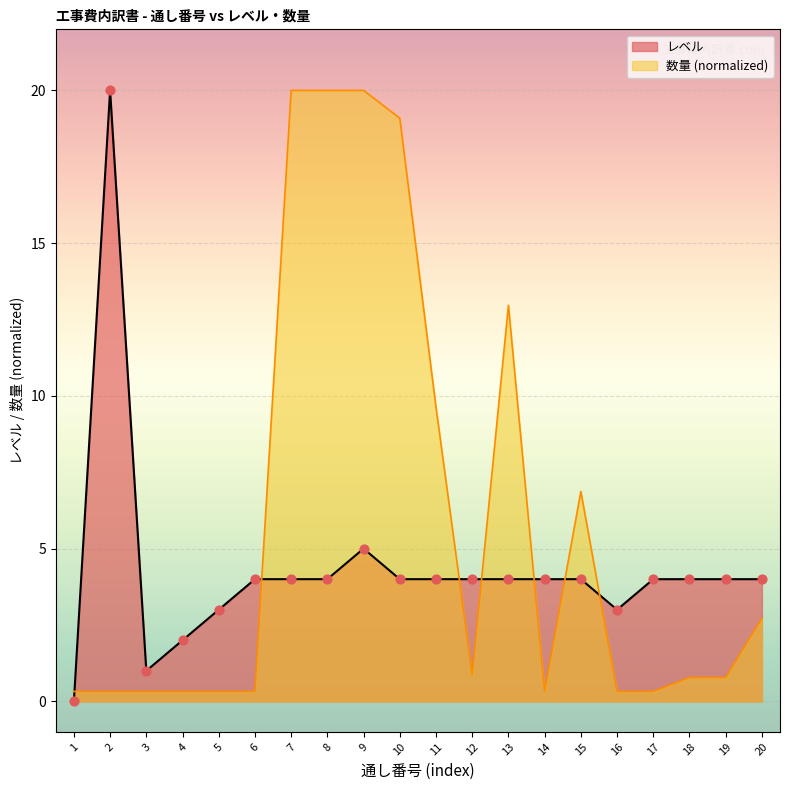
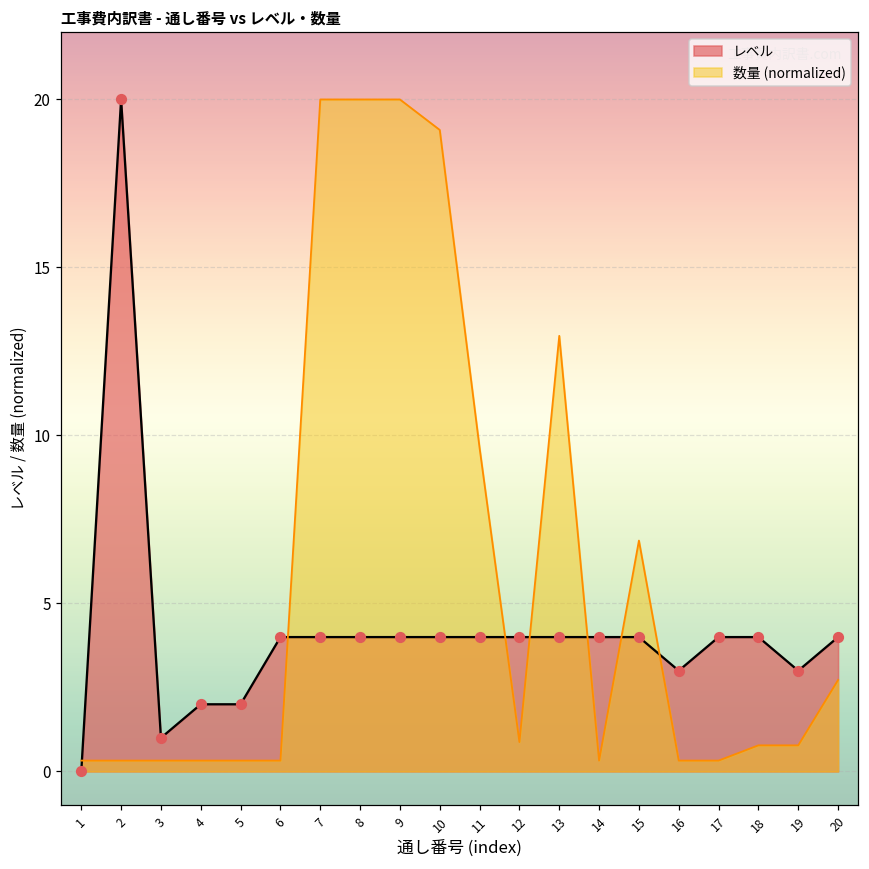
レベル, 5: 3 -> 2
レベル, 9: 5 -> 4
レベル, 19: 4 -> 3
